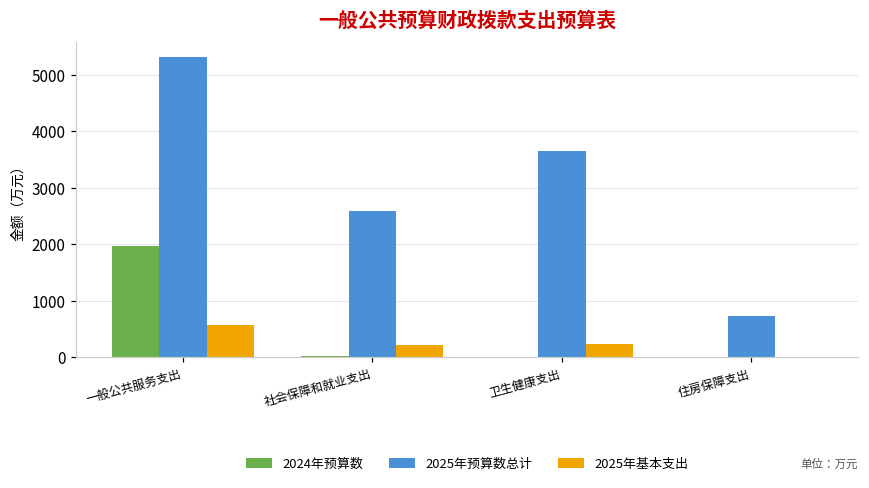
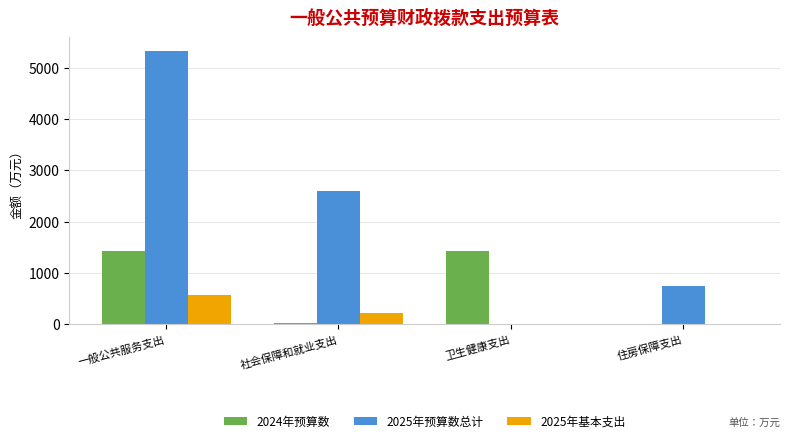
2024年预算数, 一般公共服务支出: 2000 -> 1400
2024年预算数, 卫生健康支出: 0 -> 1400
2025年预算数总计, 卫生健康支出: 3700 -> 0
2025年基本支出, 卫生健康支出: 200 -> 0
